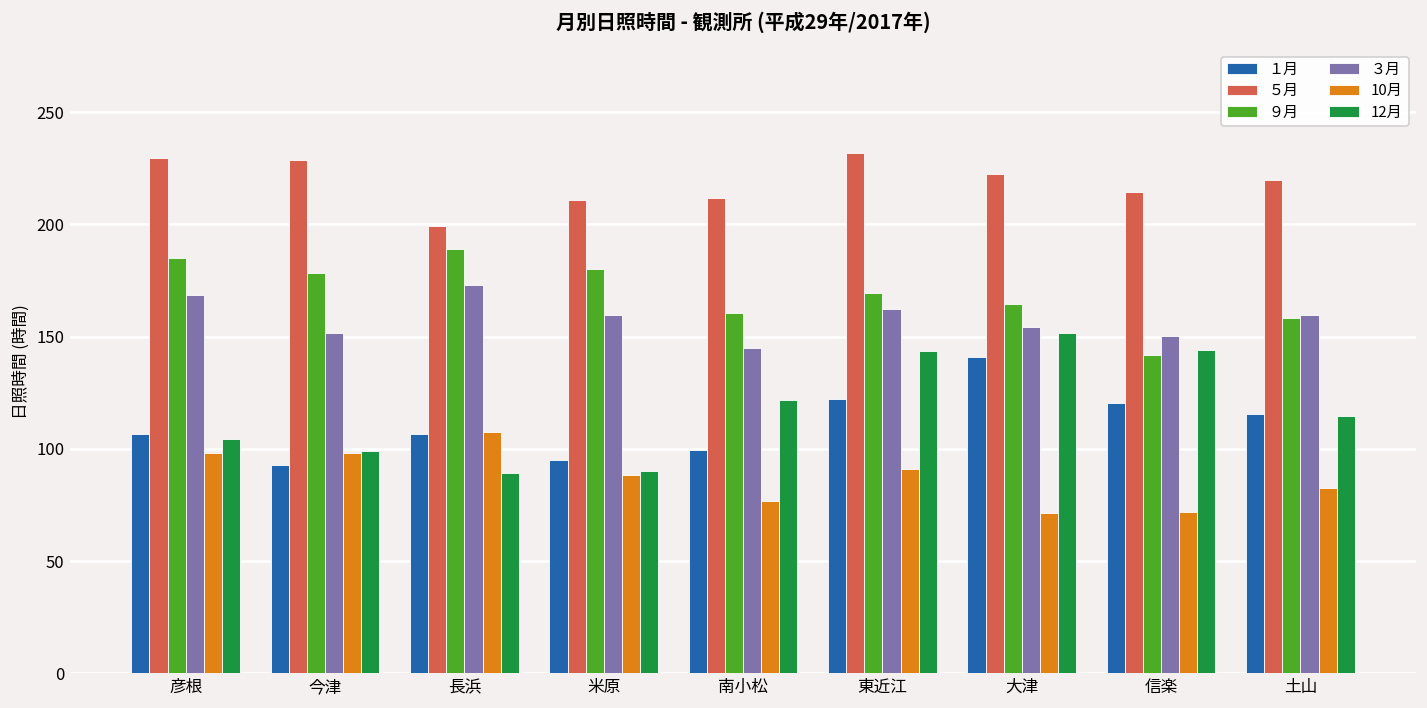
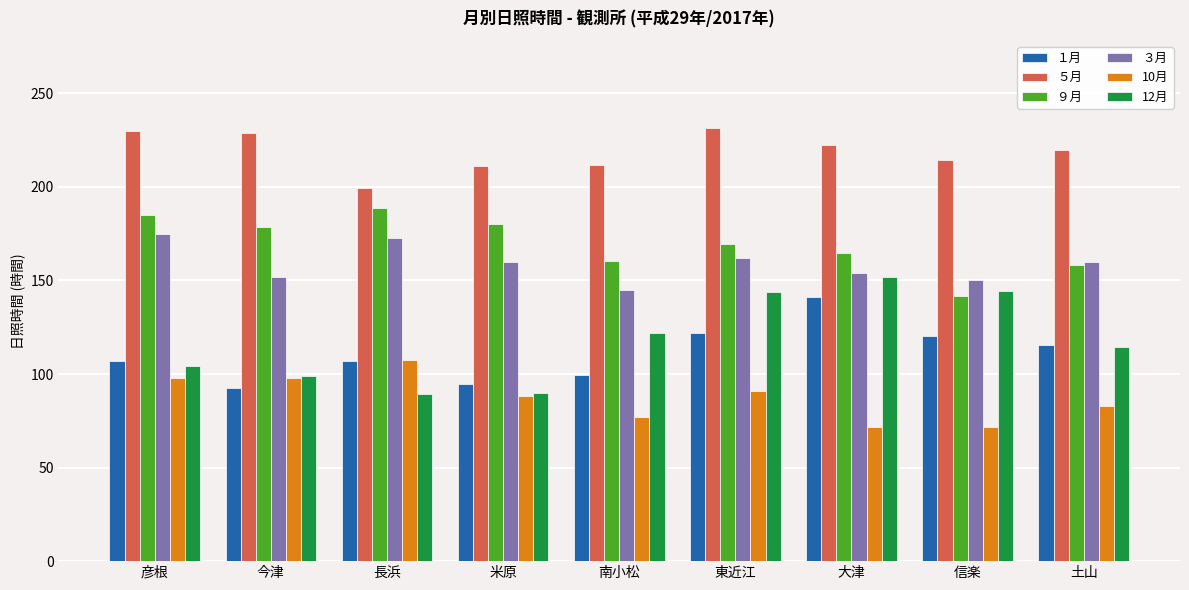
３月, 彦根: 168 -> 175
